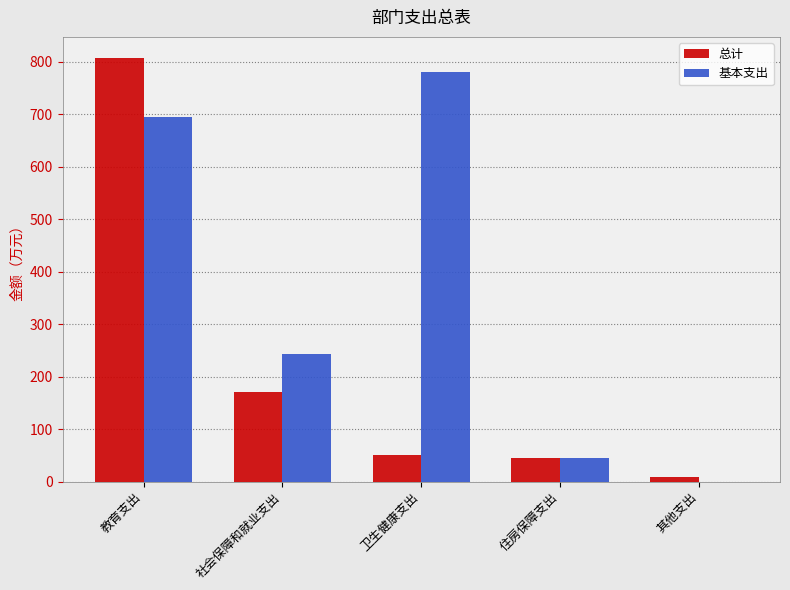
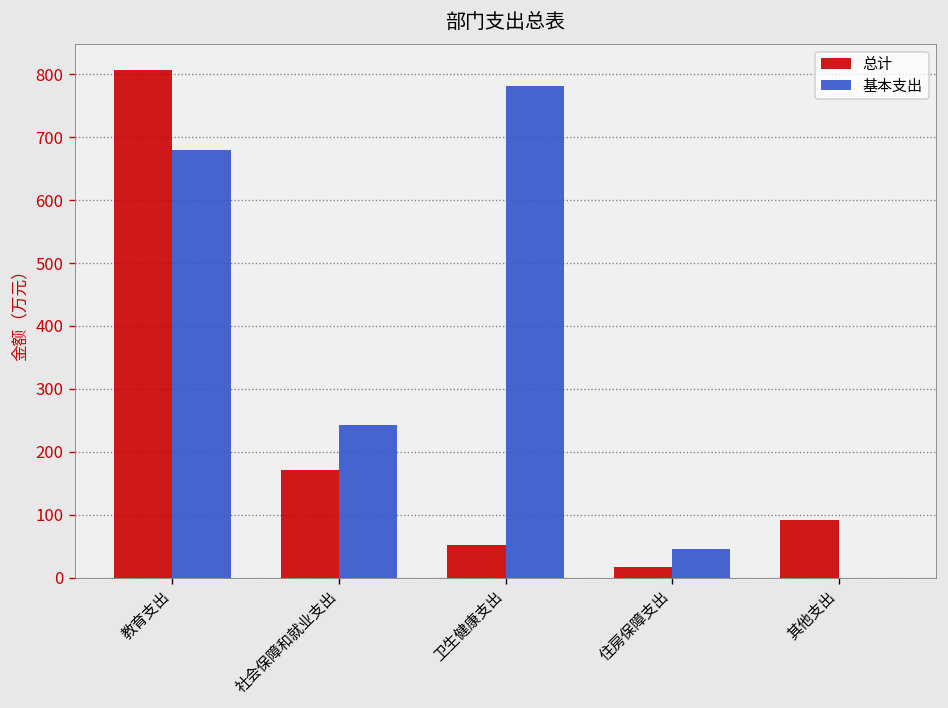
基本支出, 教育支出: 700 -> 680
总计, 住房保障支出: 50 -> 20
总计, 其他支出: 10 -> 90
